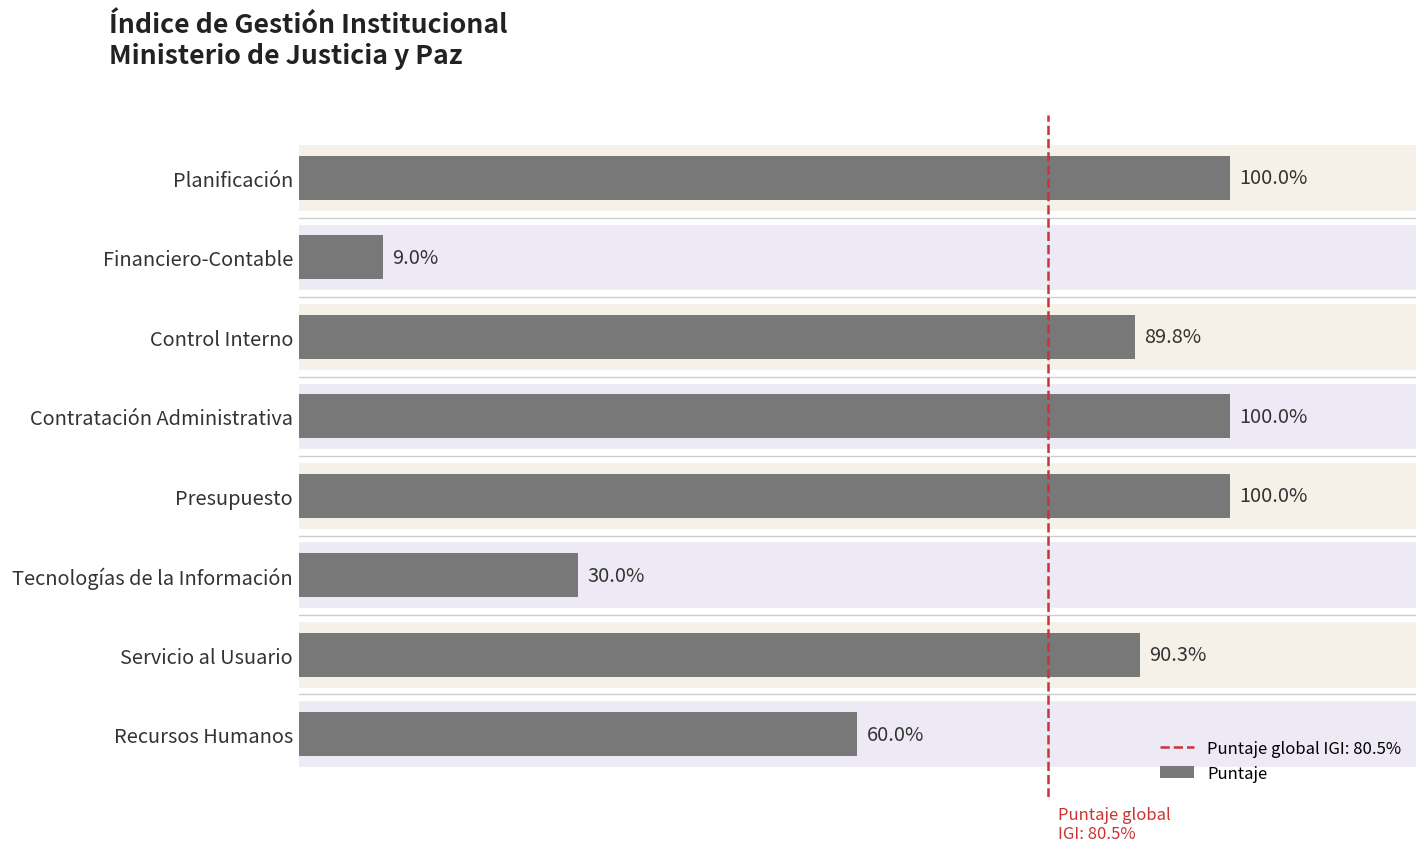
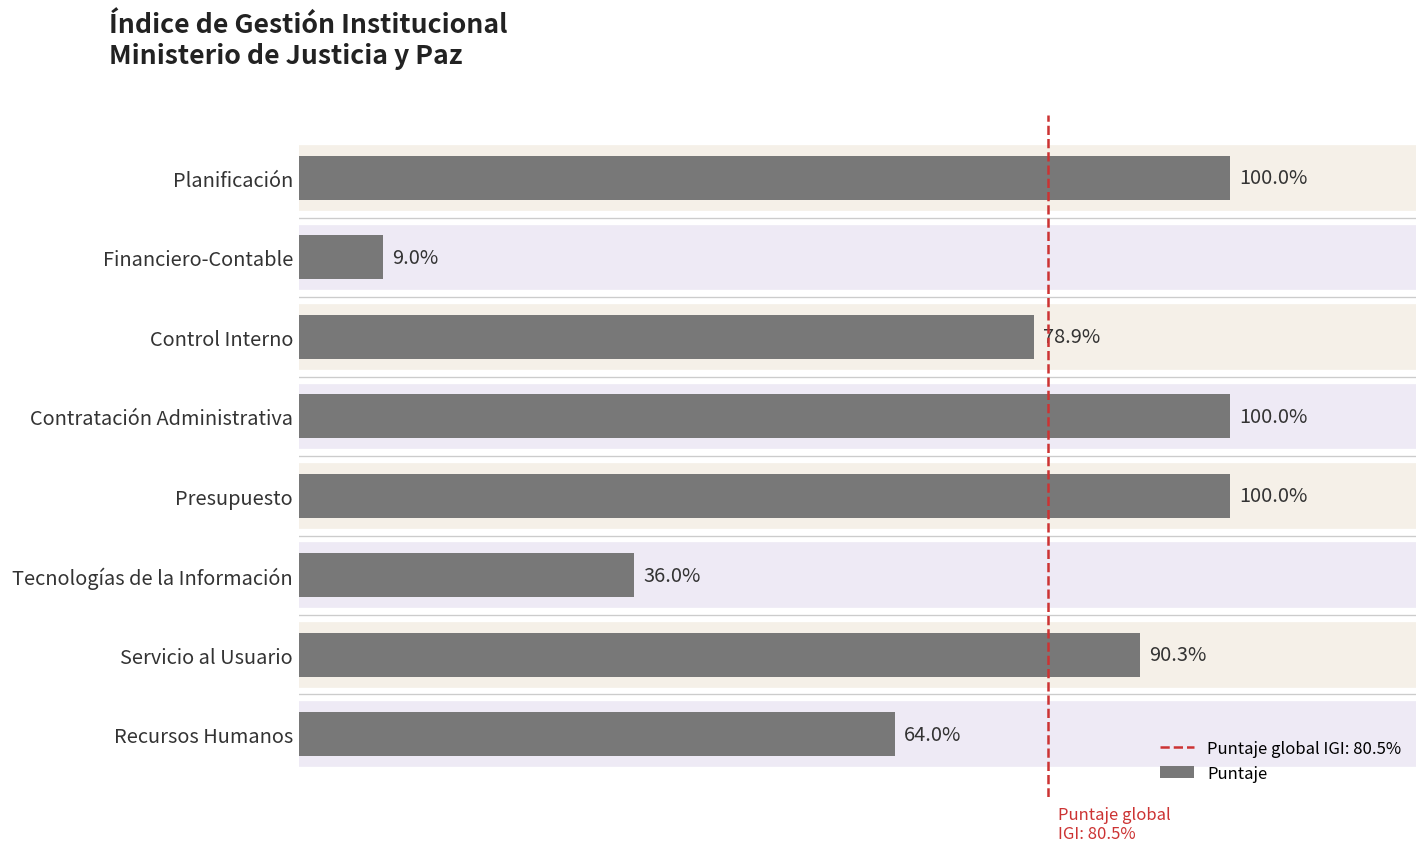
Control Interno: 89.8% -> 78.9%
Tecnologías de la Información: 30.0% -> 36.0%
Recursos Humanos: 60.0% -> 64.0%
